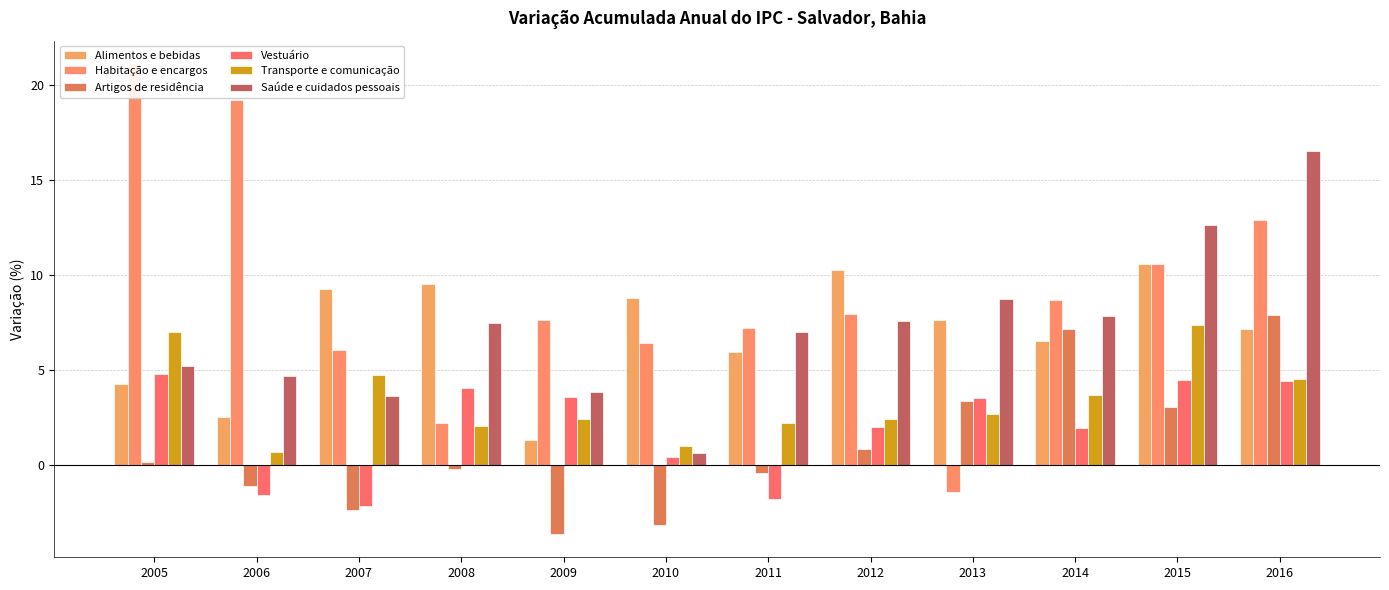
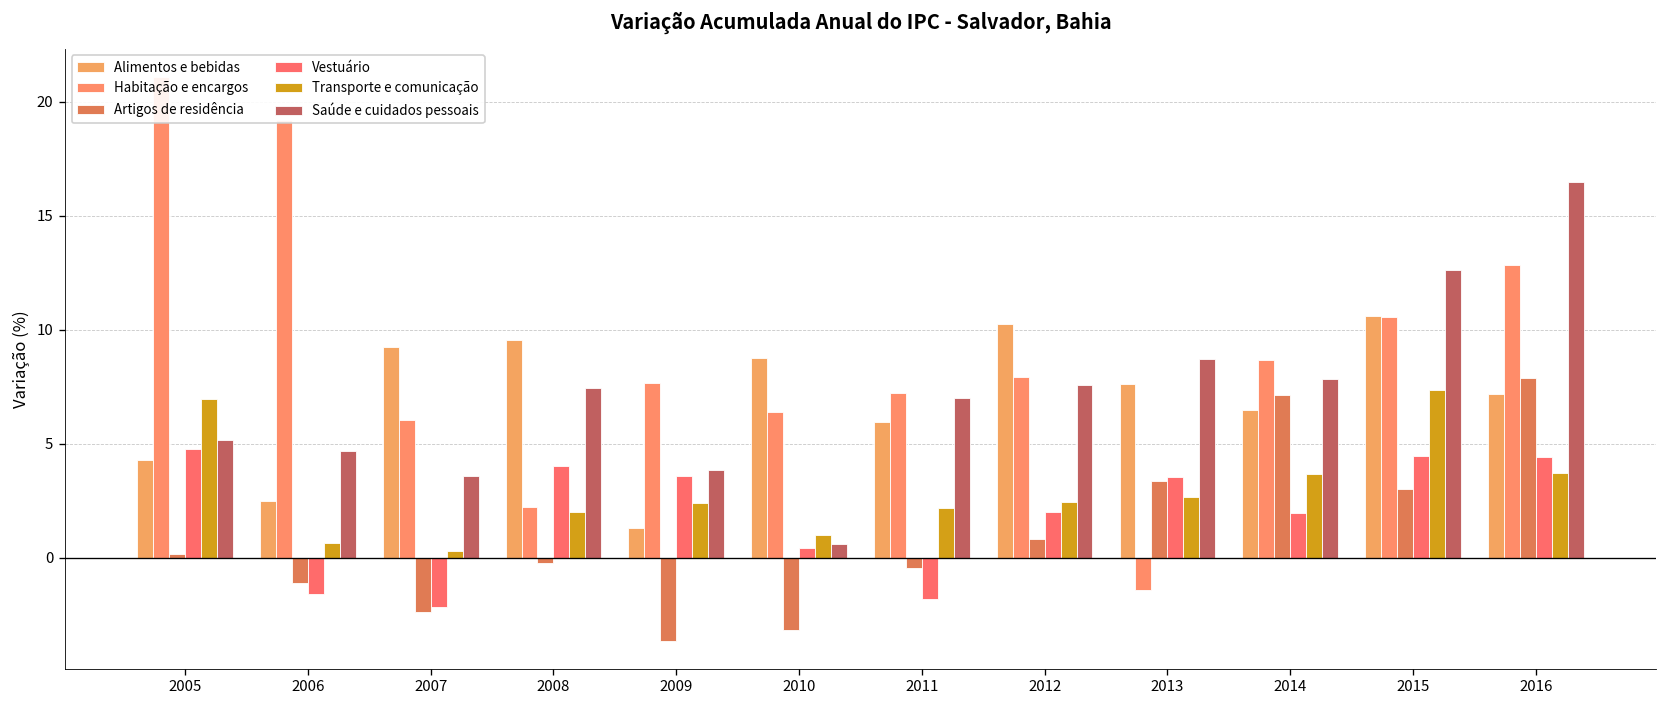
Transporte e comunicação, 2007: 4.7 -> 0.3
Transporte e comunicação, 2016: 4.5 -> 3.7
